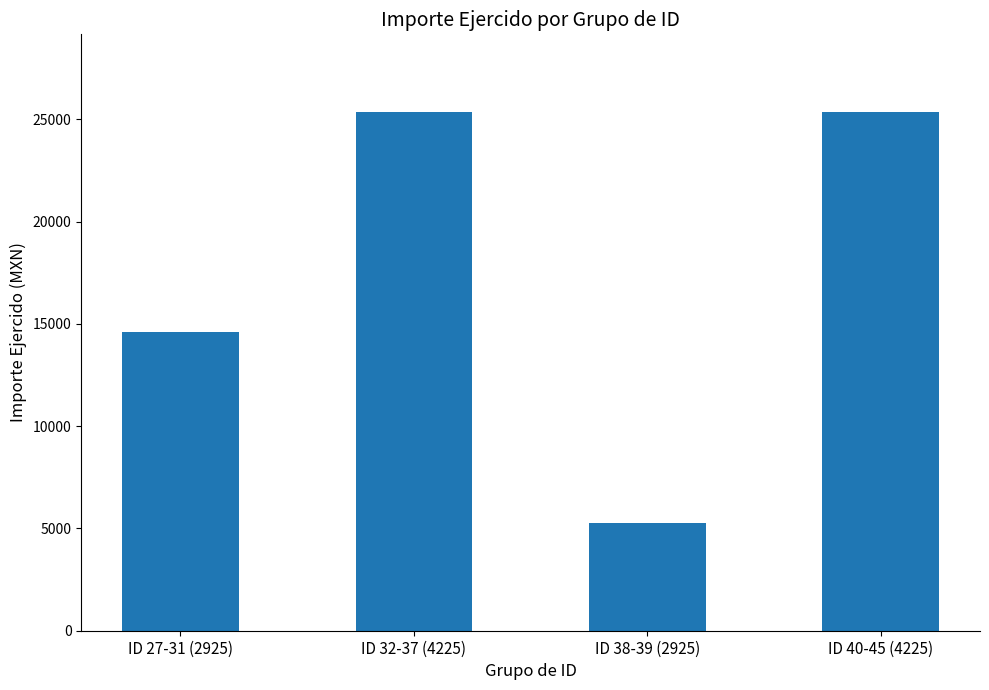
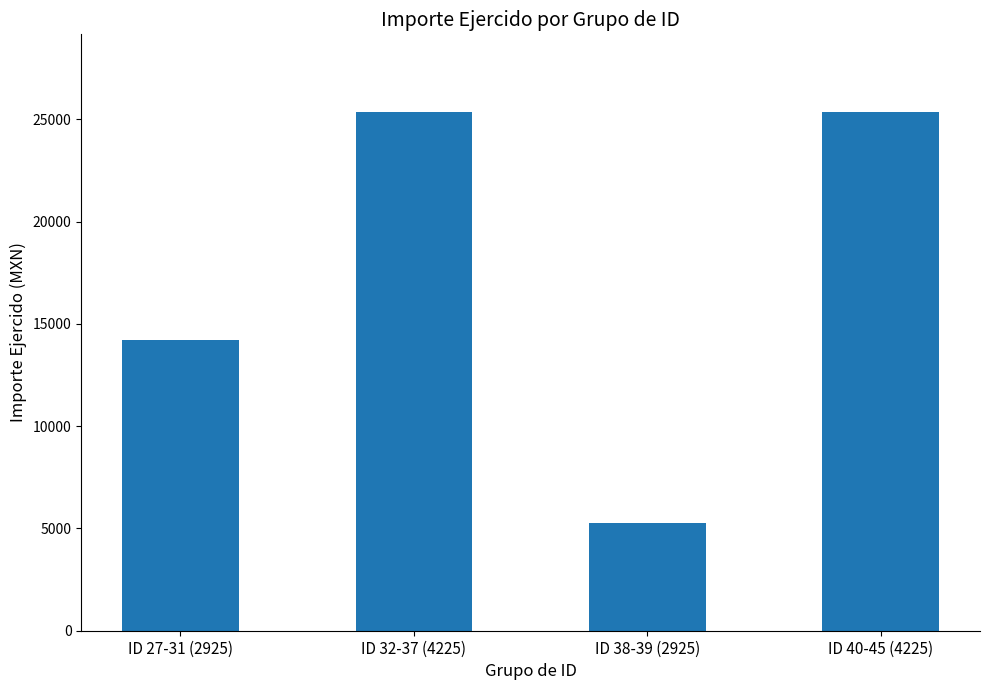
ID 27-31 (2925): 14600 -> 14200
